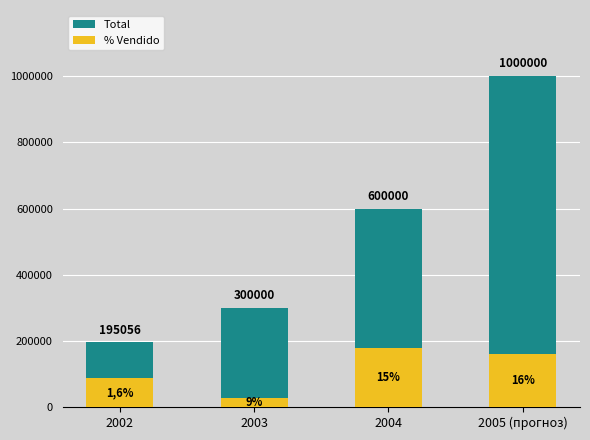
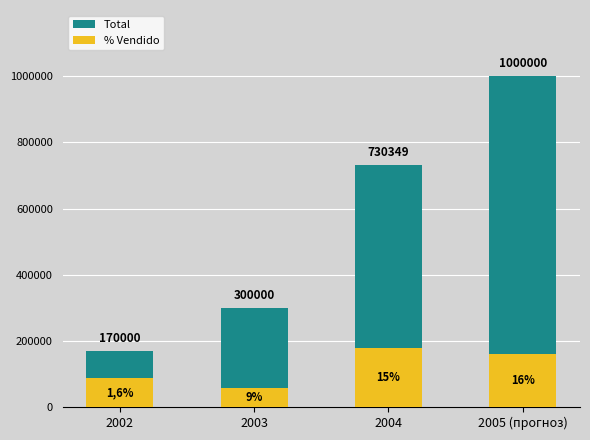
Total, 2002: 195056 -> 170000
% Vendido, 2003: 30000 -> 60000
Total, 2004: 600000 -> 730349
